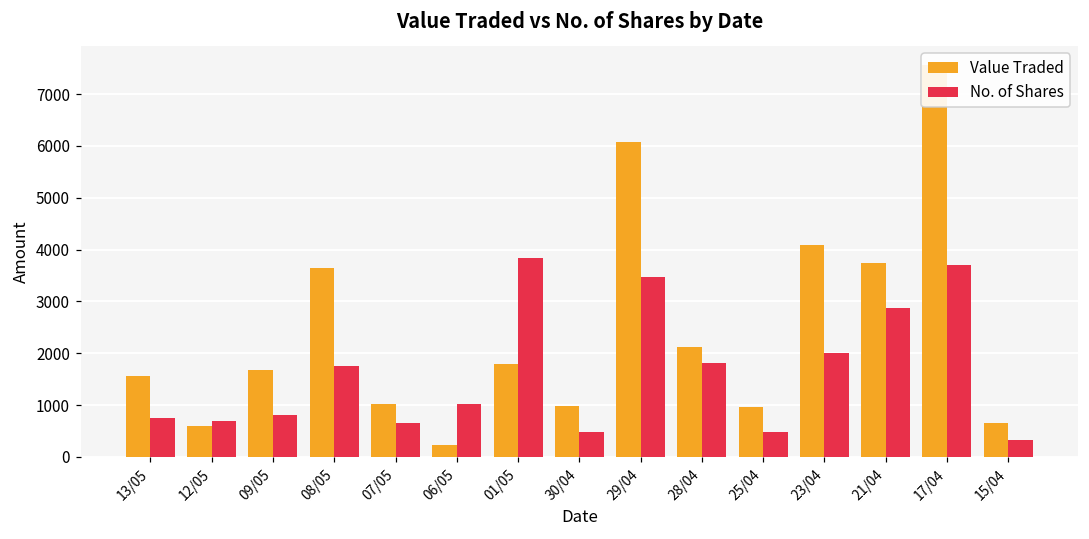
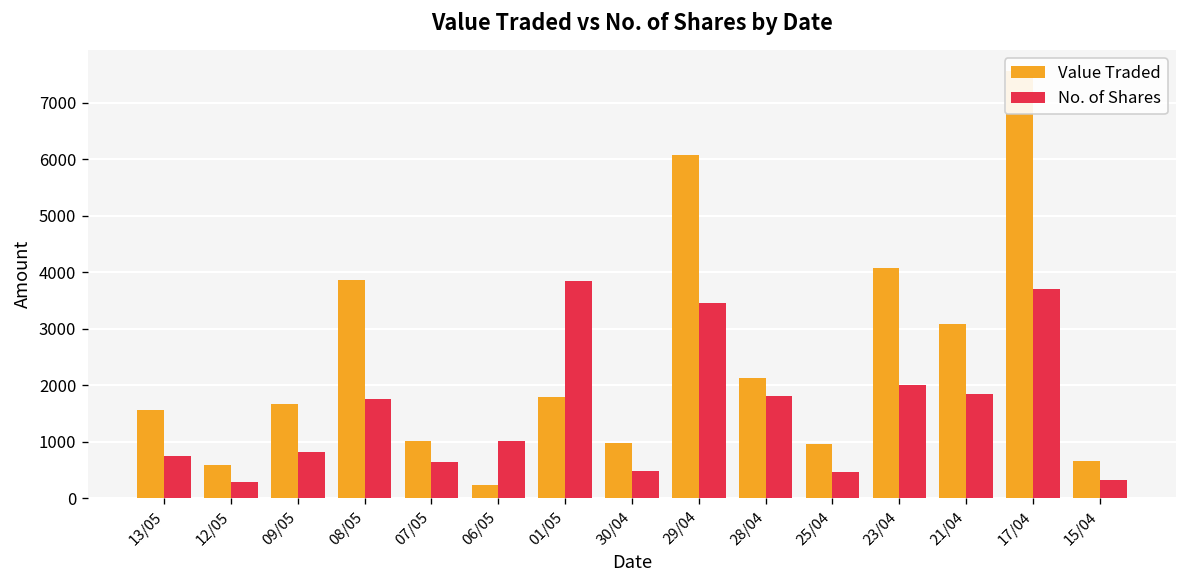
No. of Shares, 12/05: 700 -> 300
Value Traded, 08/05: 3600 -> 3900
Value Traded, 21/04: 3700 -> 3100
No. of Shares, 21/04: 2900 -> 1900
